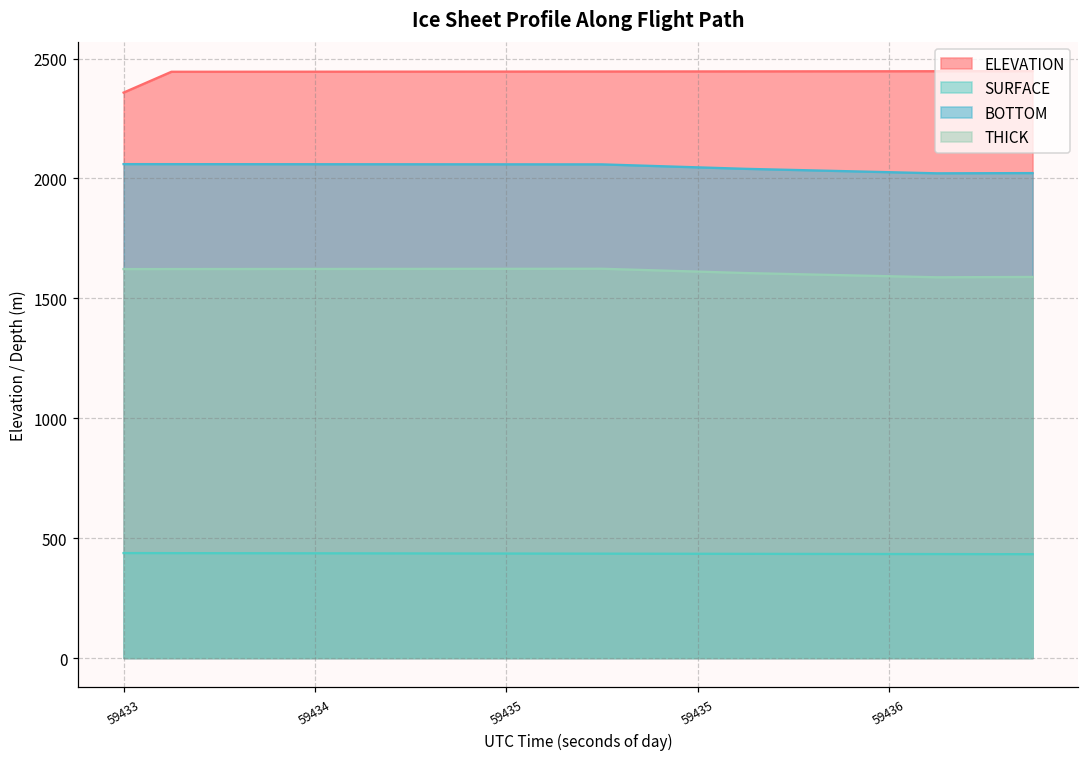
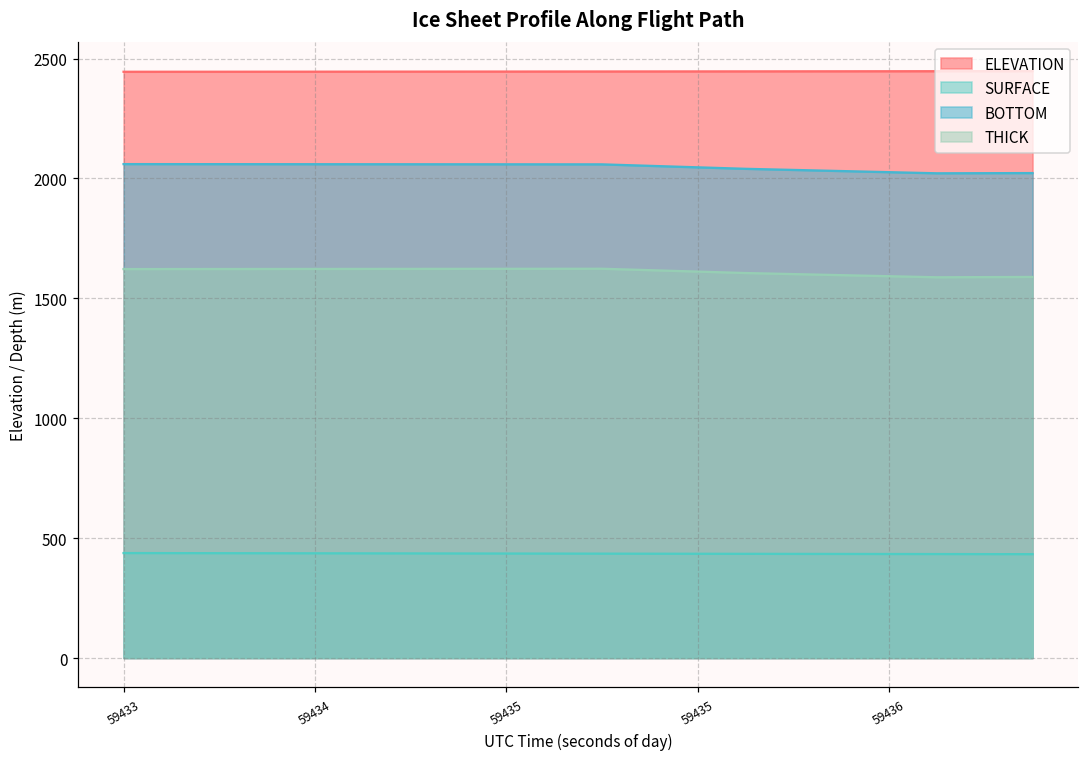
ELEVATION, 59433: 2360 -> 2450
